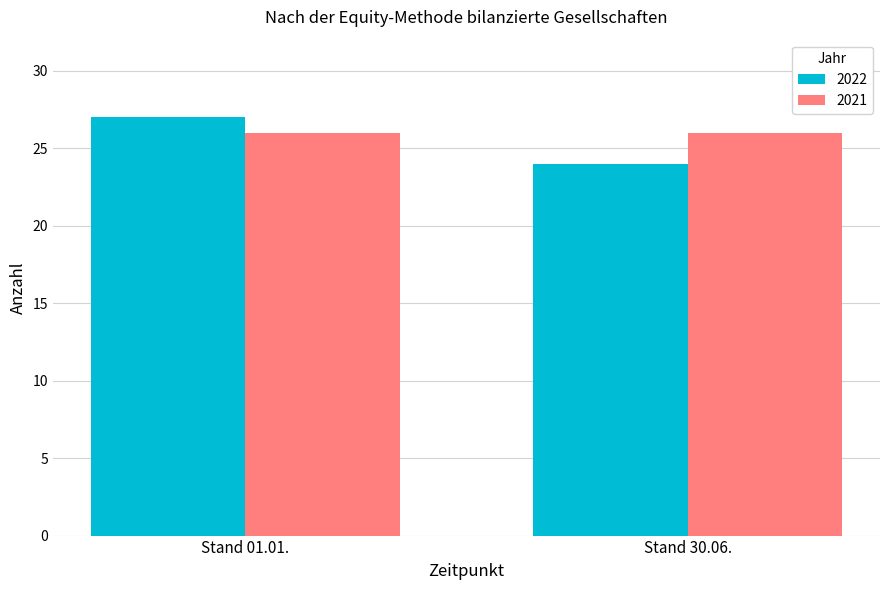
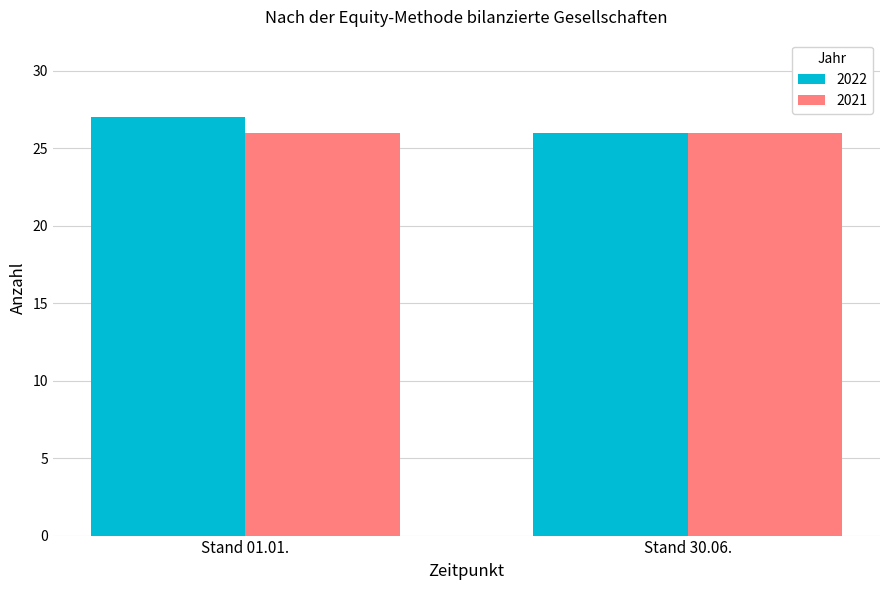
2022, Stand 30.06.: 24 -> 26
